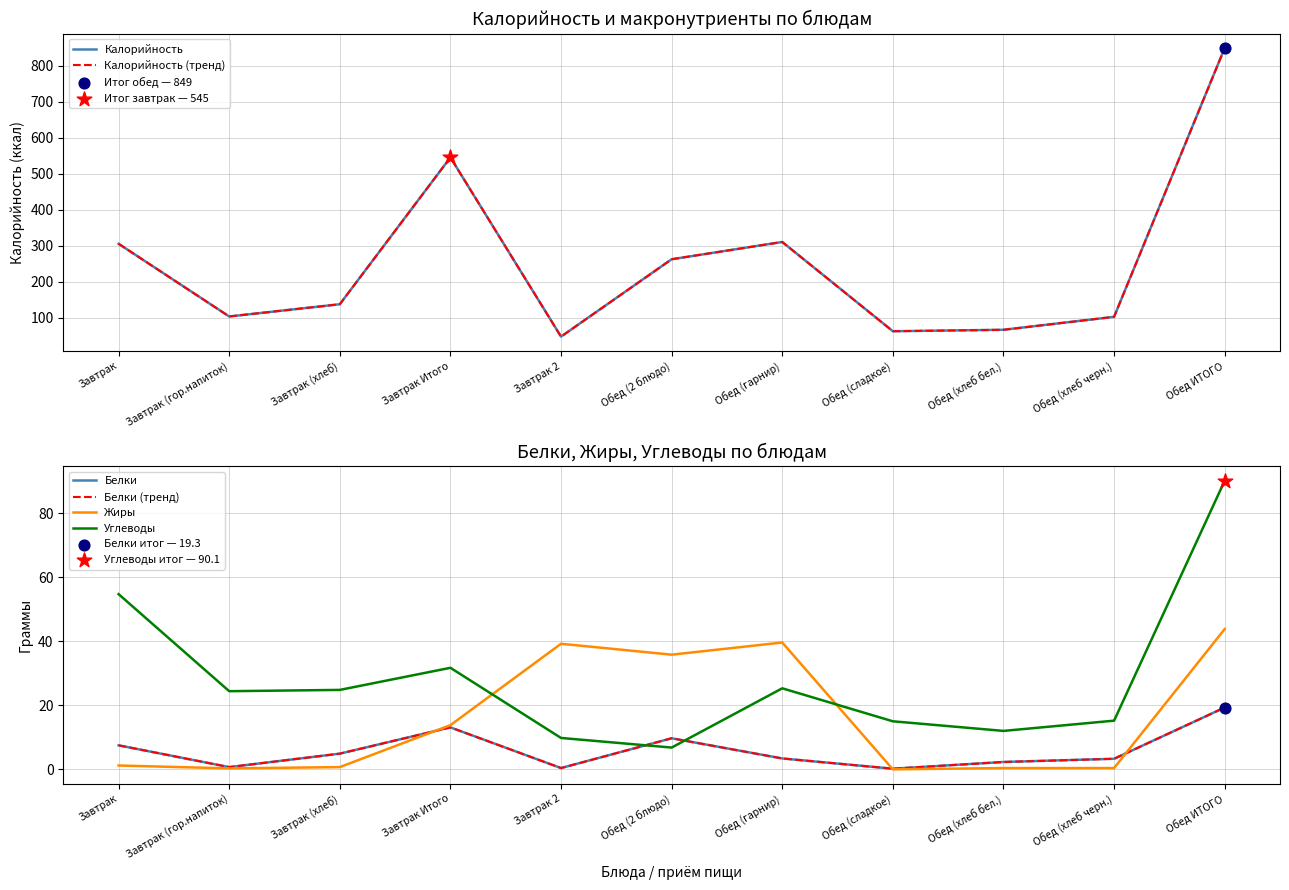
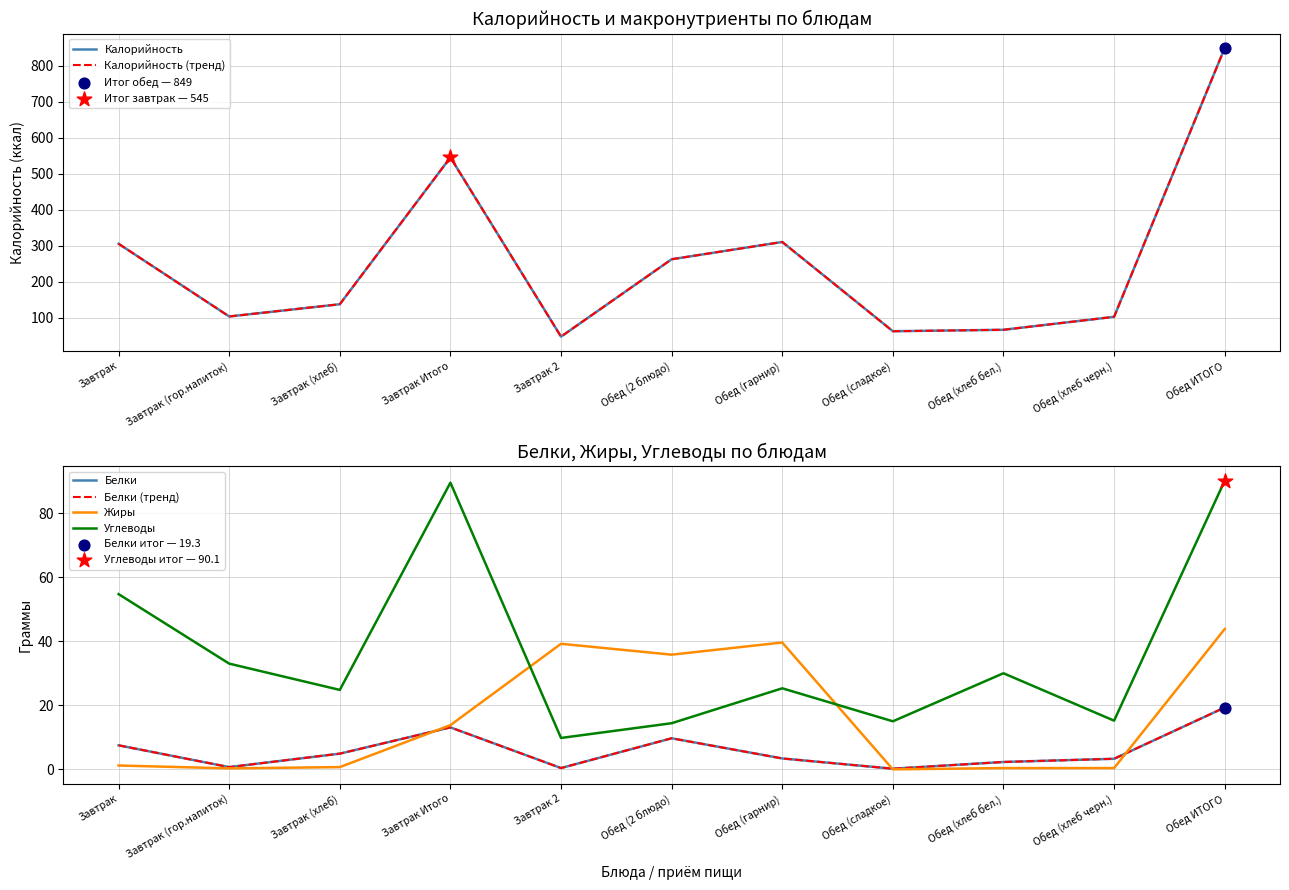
Белки, Жиры, Углеводы по блюдам, Углеводы, Завтрак (гор.напиток): 24 -> 33
Белки, Жиры, Углеводы по блюдам, Углеводы, Завтрак Итого: 32 -> 90
Белки, Жиры, Углеводы по блюдам, Углеводы, Обед (2 блюдо): 7 -> 14
Белки, Жиры, Углеводы по блюдам, Углеводы, Обед (хлеб бел.): 12 -> 30
